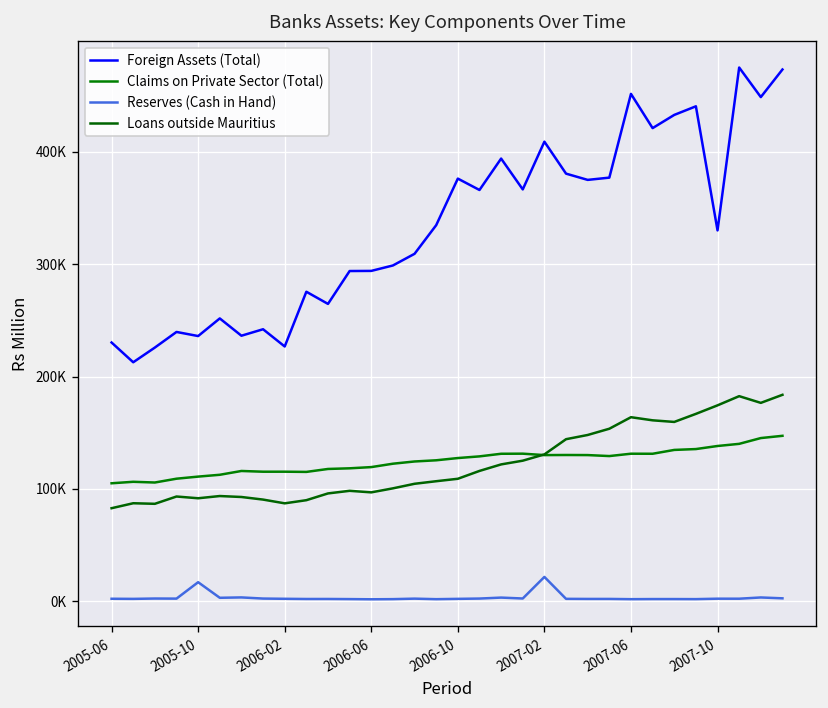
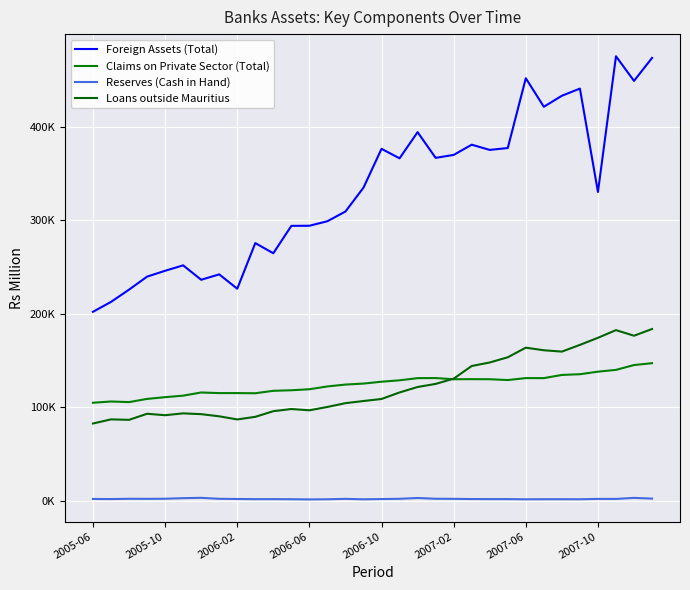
Foreign Assets (Total), 2005-06: 230000 -> 200000
Foreign Assets (Total), 2005-10: 240000 -> 250000
Reserves (Cash in Hand), 2005-10: 20000 -> 0
Foreign Assets (Total), 2007-02: 410000 -> 370000
Reserves (Cash in Hand), 2007-02: 20000 -> 0
